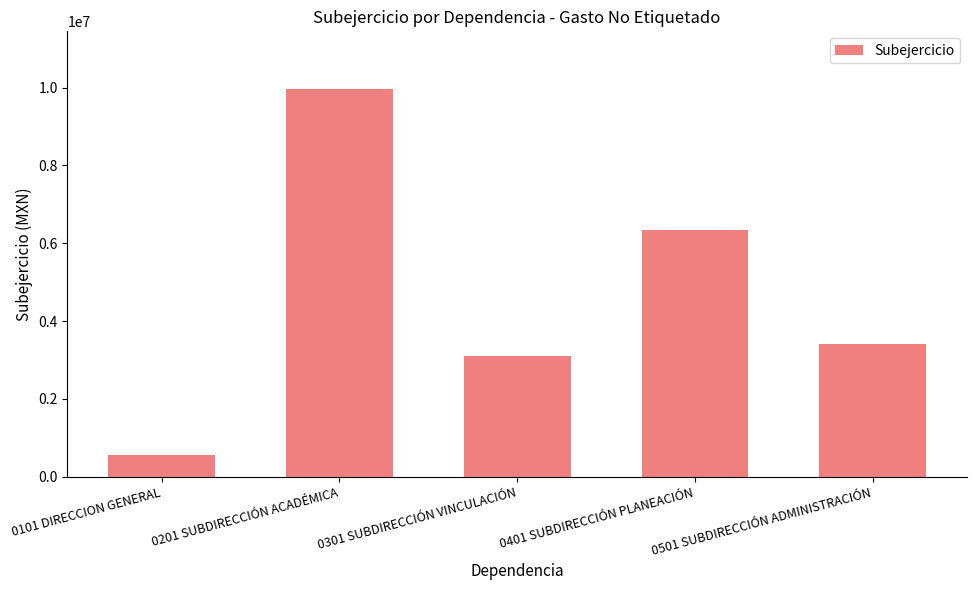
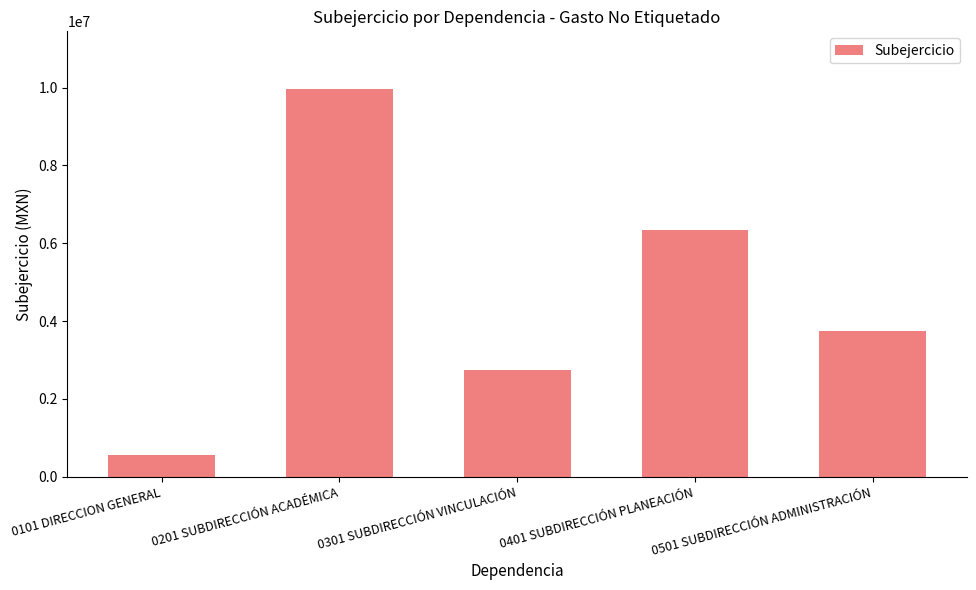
0301 SUBDIRECCIÓN VINCULACIÓN: 3100000 -> 2700000
0501 SUBDIRECCIÓN ADMINISTRACIÓN: 3400000 -> 3700000
